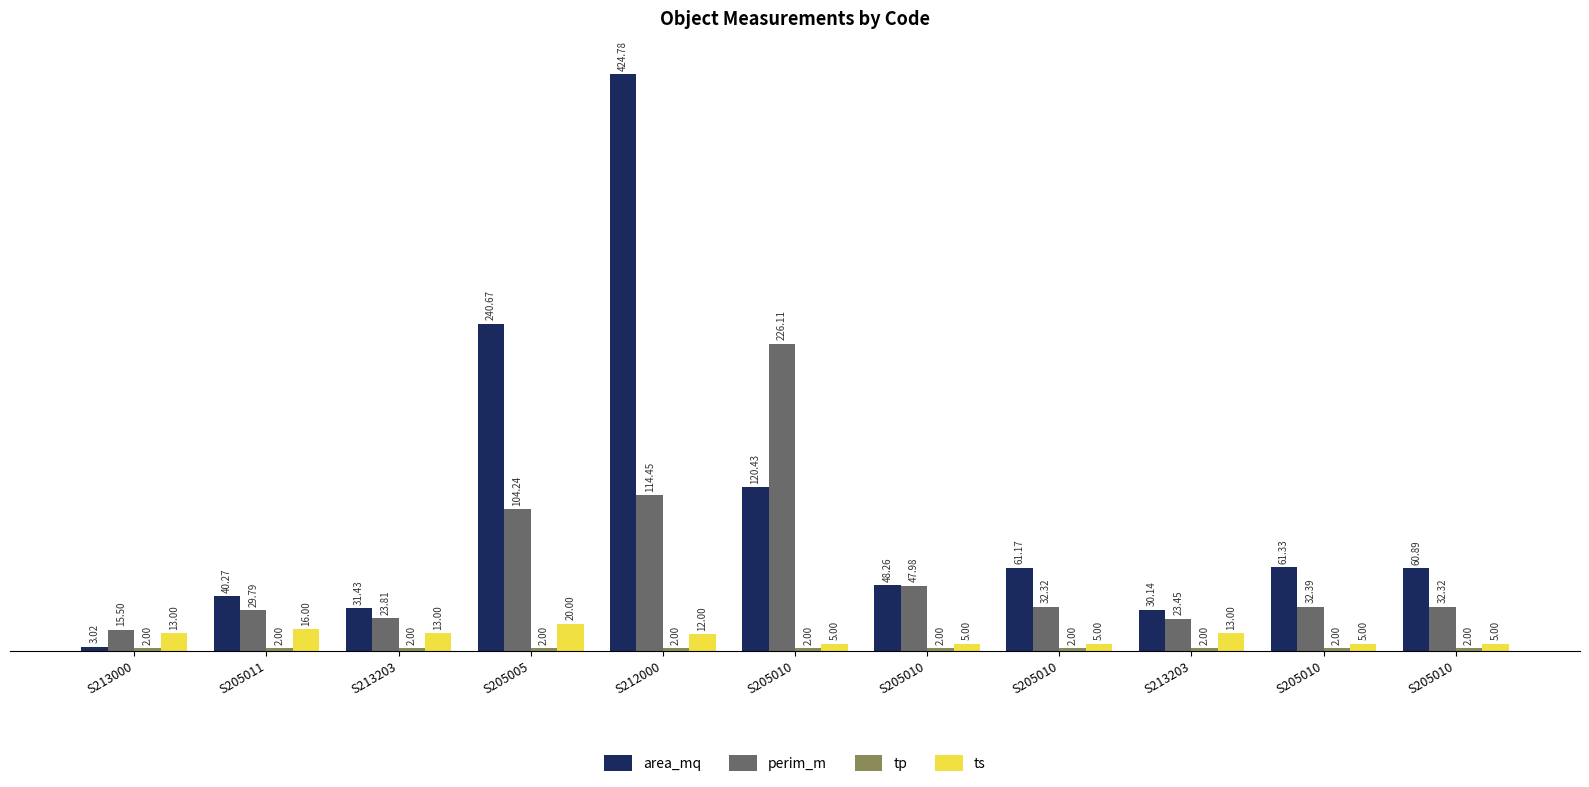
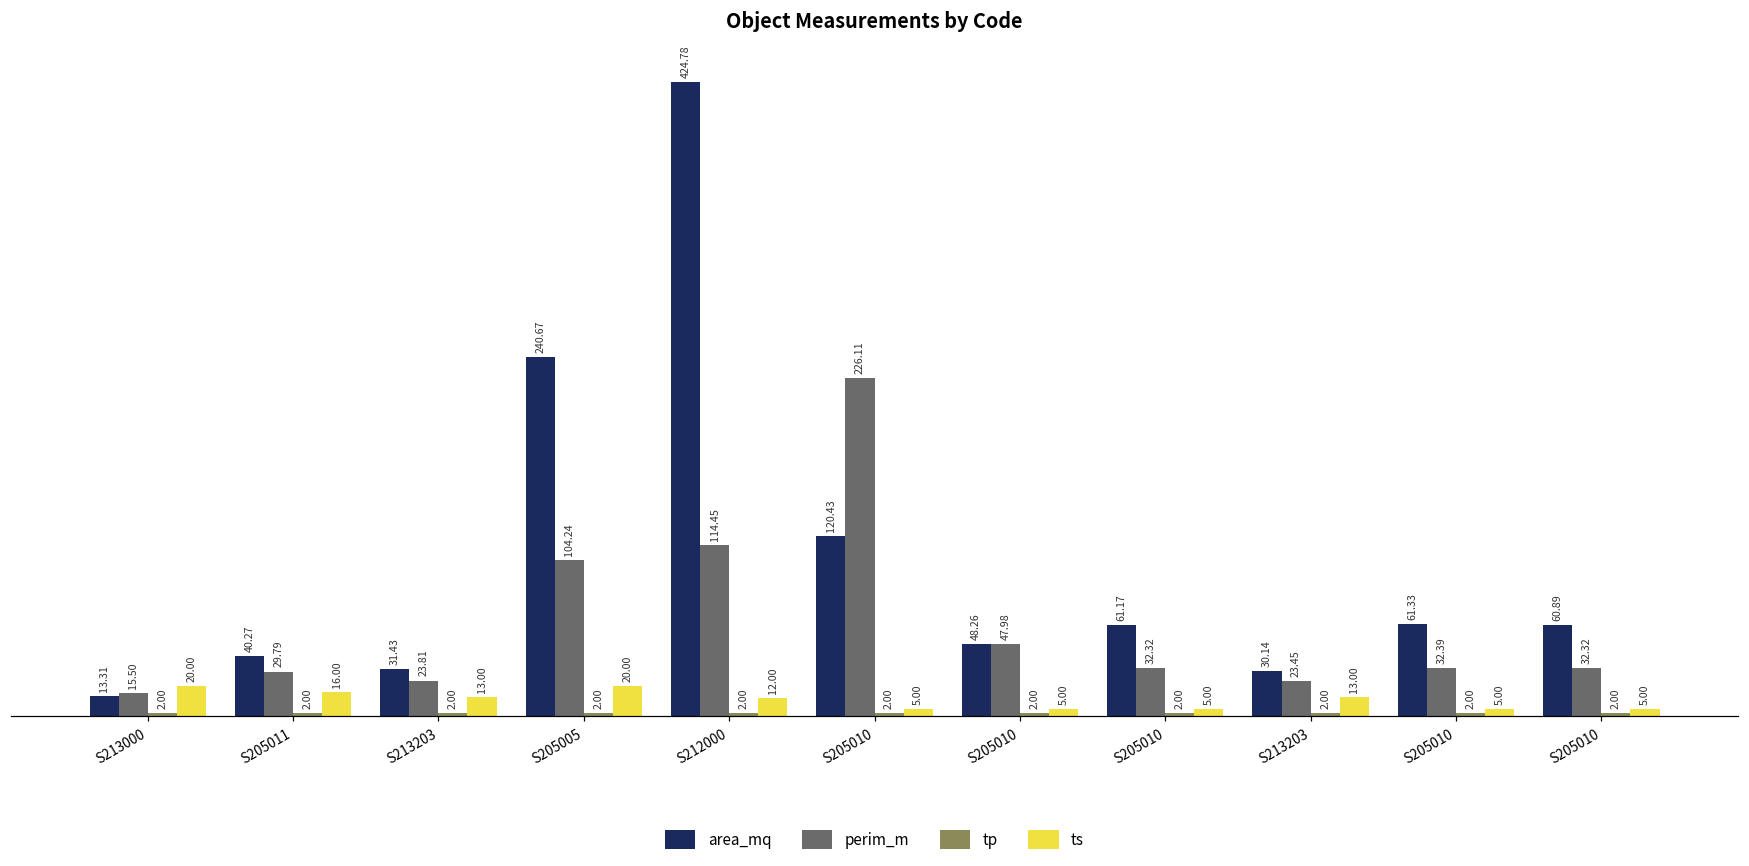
area_mq, S213000: 3.02 -> 13.31
ts, S213000: 13.00 -> 20.00
